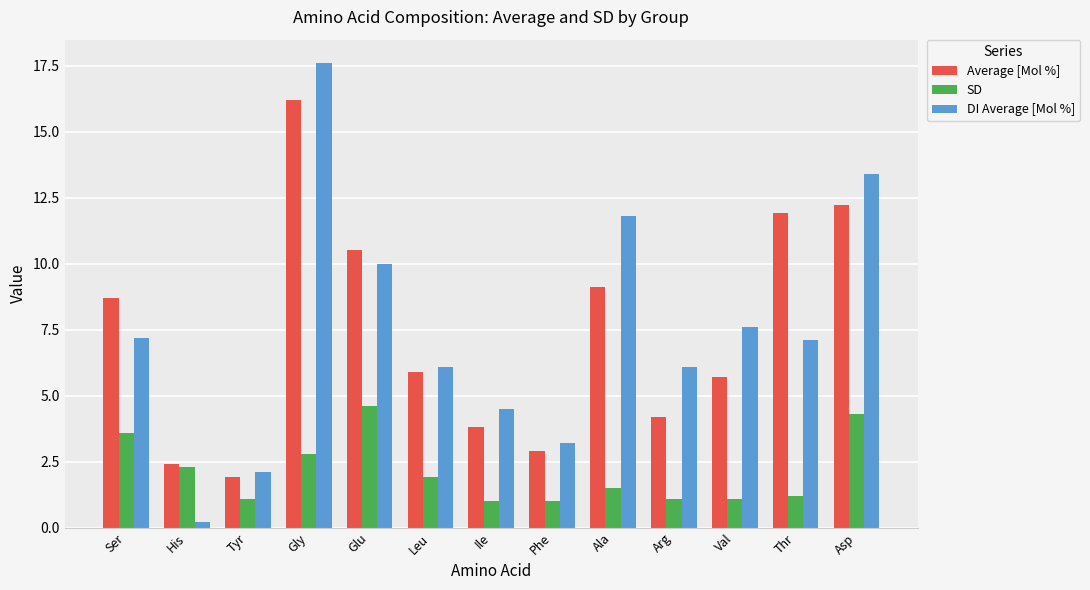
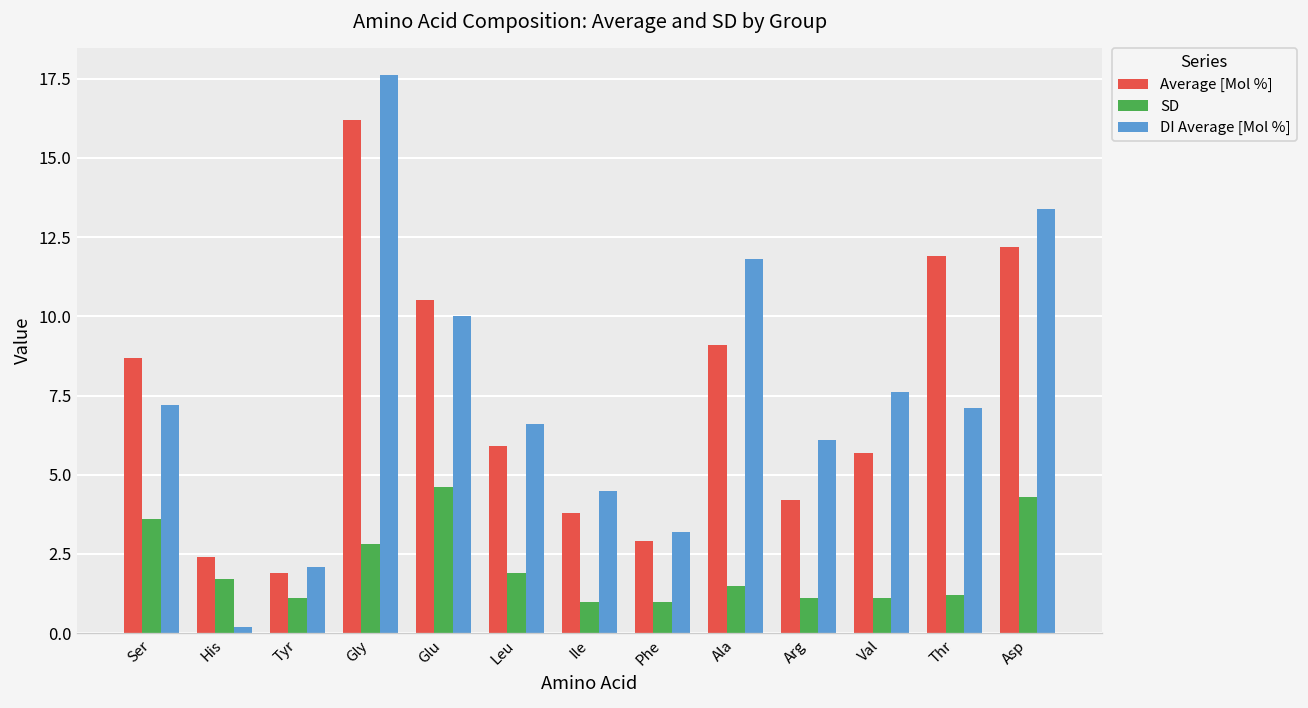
SD, His: 2.3 -> 1.7
DI Average [Mol %], Leu: 6.1 -> 6.6
